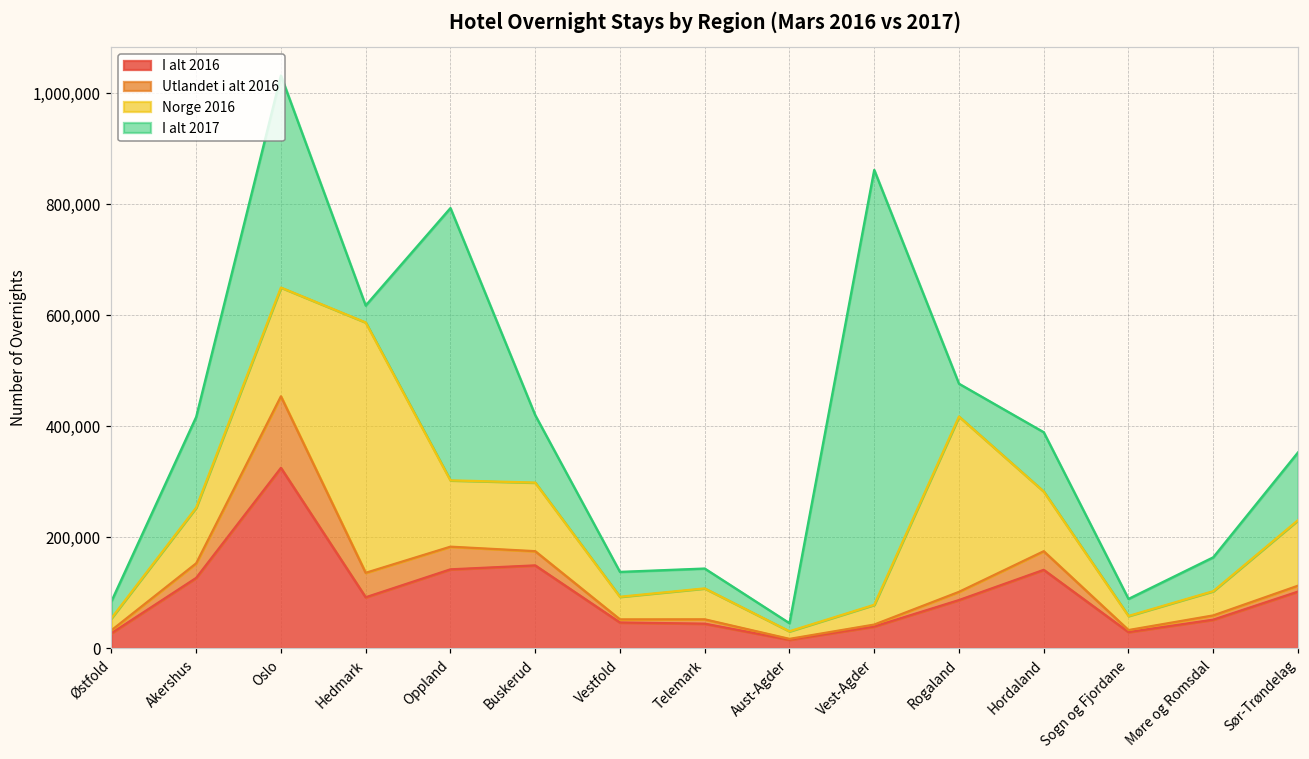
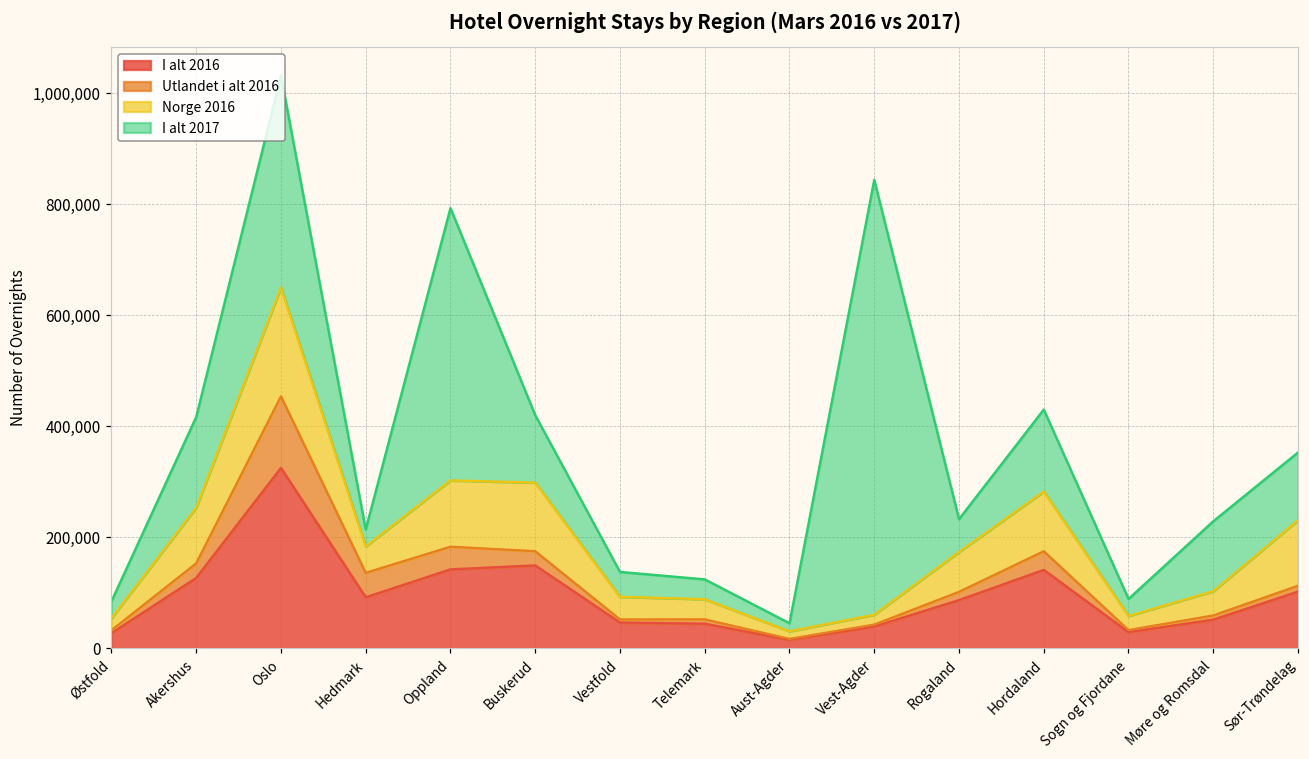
Norge 2016, Hedmark: 450,000 -> 50,000
Norge 2016, Telemark: 60,000 -> 40,000
Norge 2016, Vest-Agder: 40,000 -> 20,000
Norge 2016, Rogaland: 320,000 -> 70,000
I alt 2017, Hordaland: 110,000 -> 150,000
I alt 2017, Møre og Romsdal: 60,000 -> 130,000
